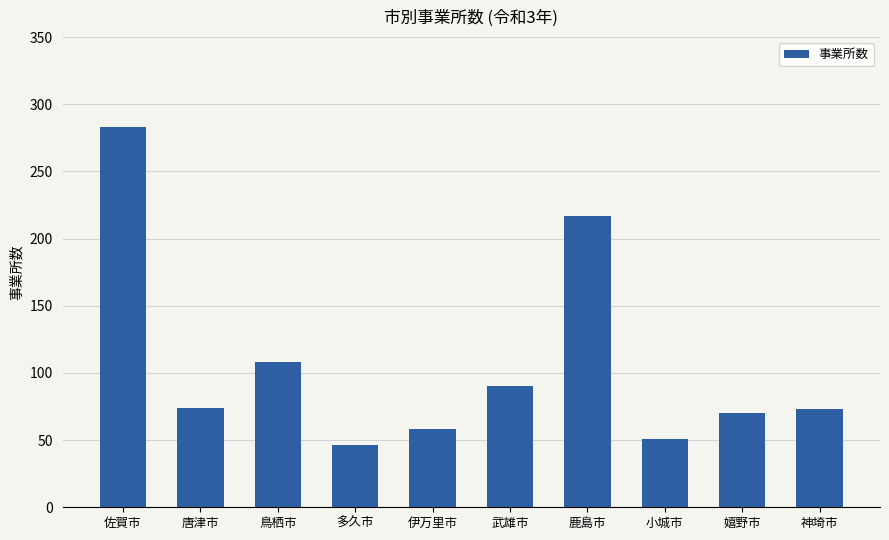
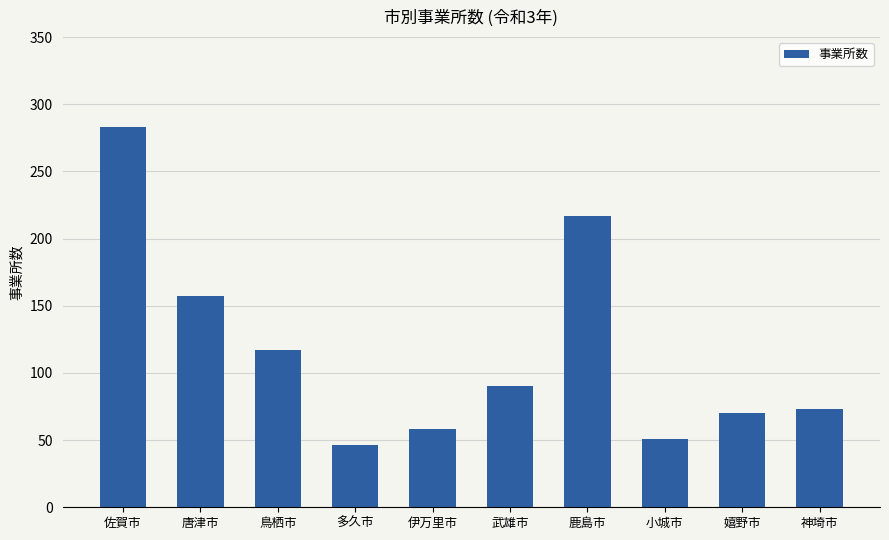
唐津市: 74 -> 157
鳥栖市: 108 -> 117
